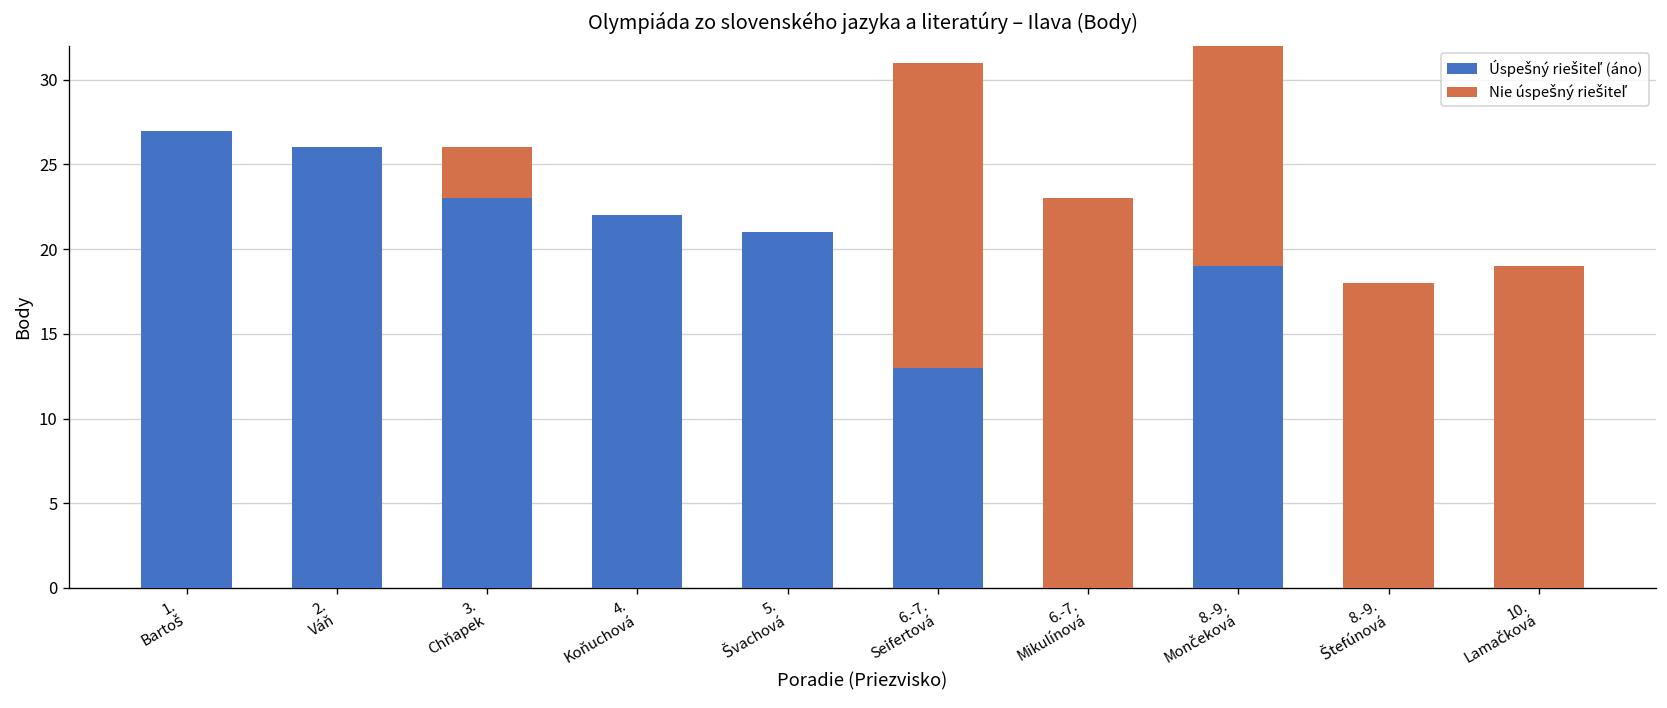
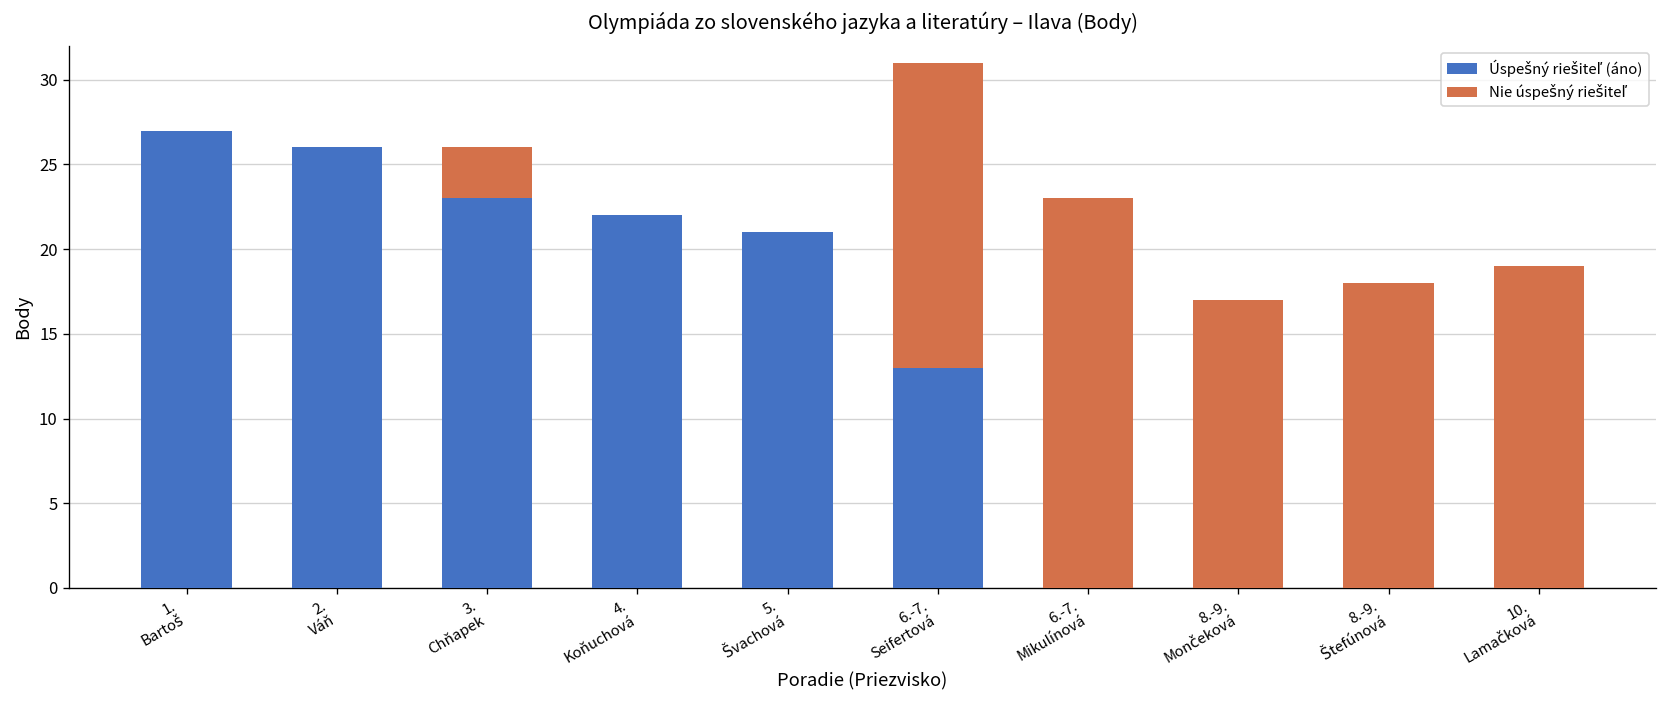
Úspešný riešiteľ (áno), 8.-9. Mončeková: 19 -> 0
